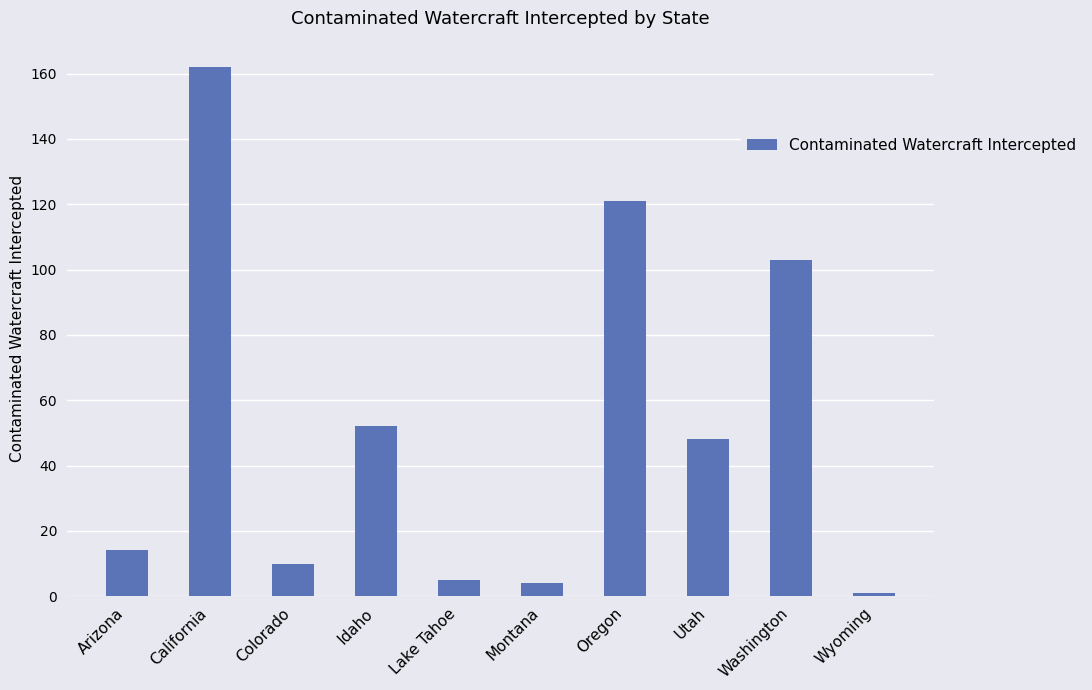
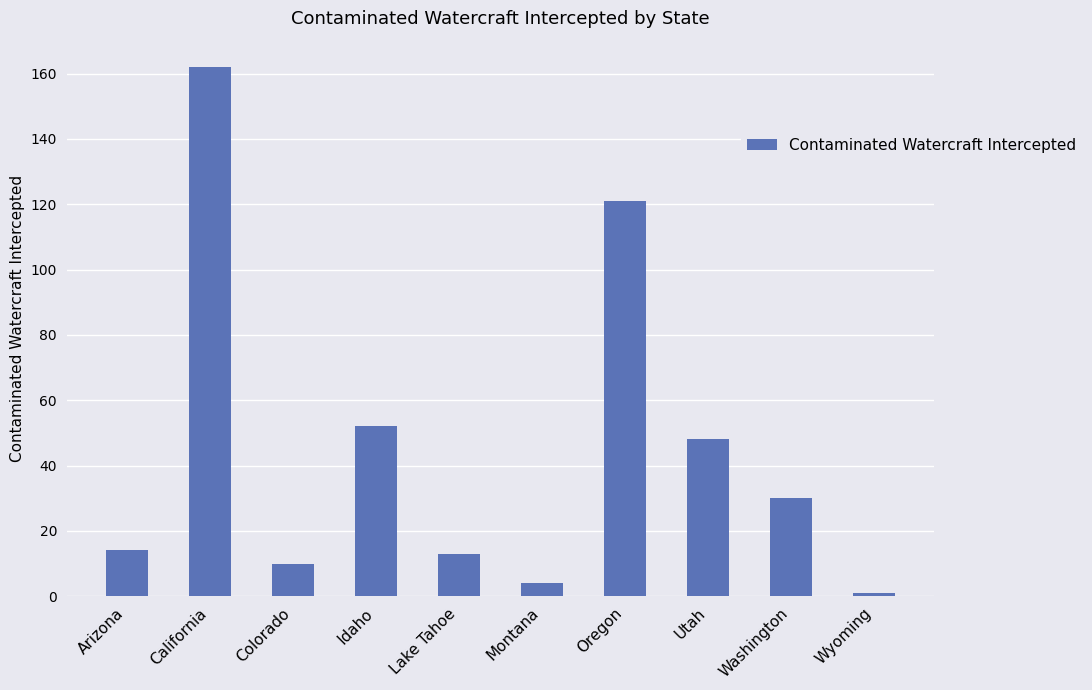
Lake Tahoe: 5 -> 13
Washington: 103 -> 30
